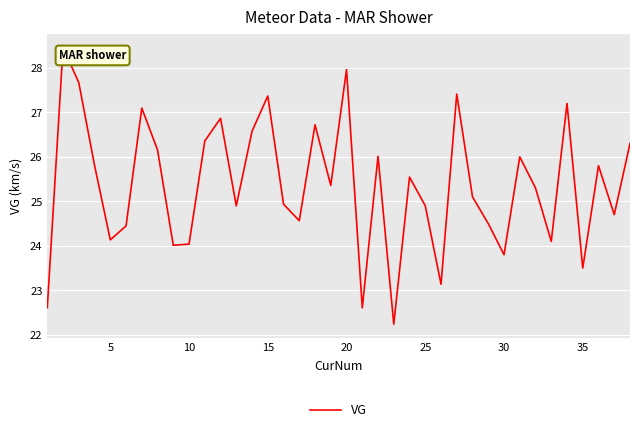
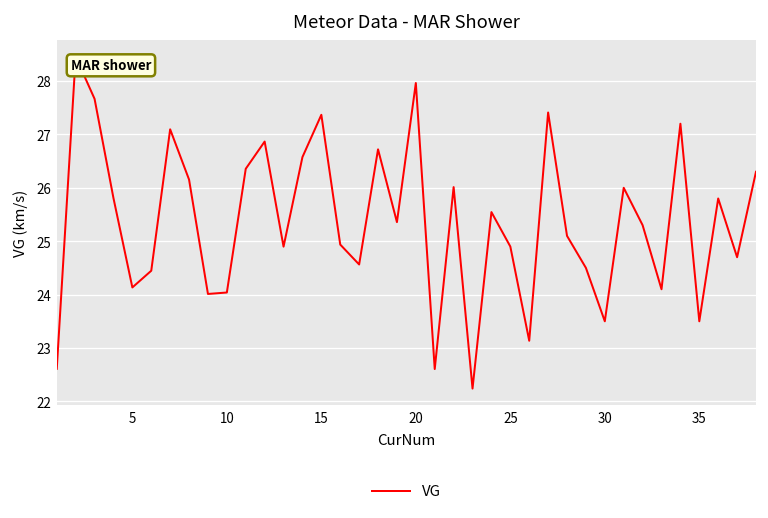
30: 23.8 -> 23.5
